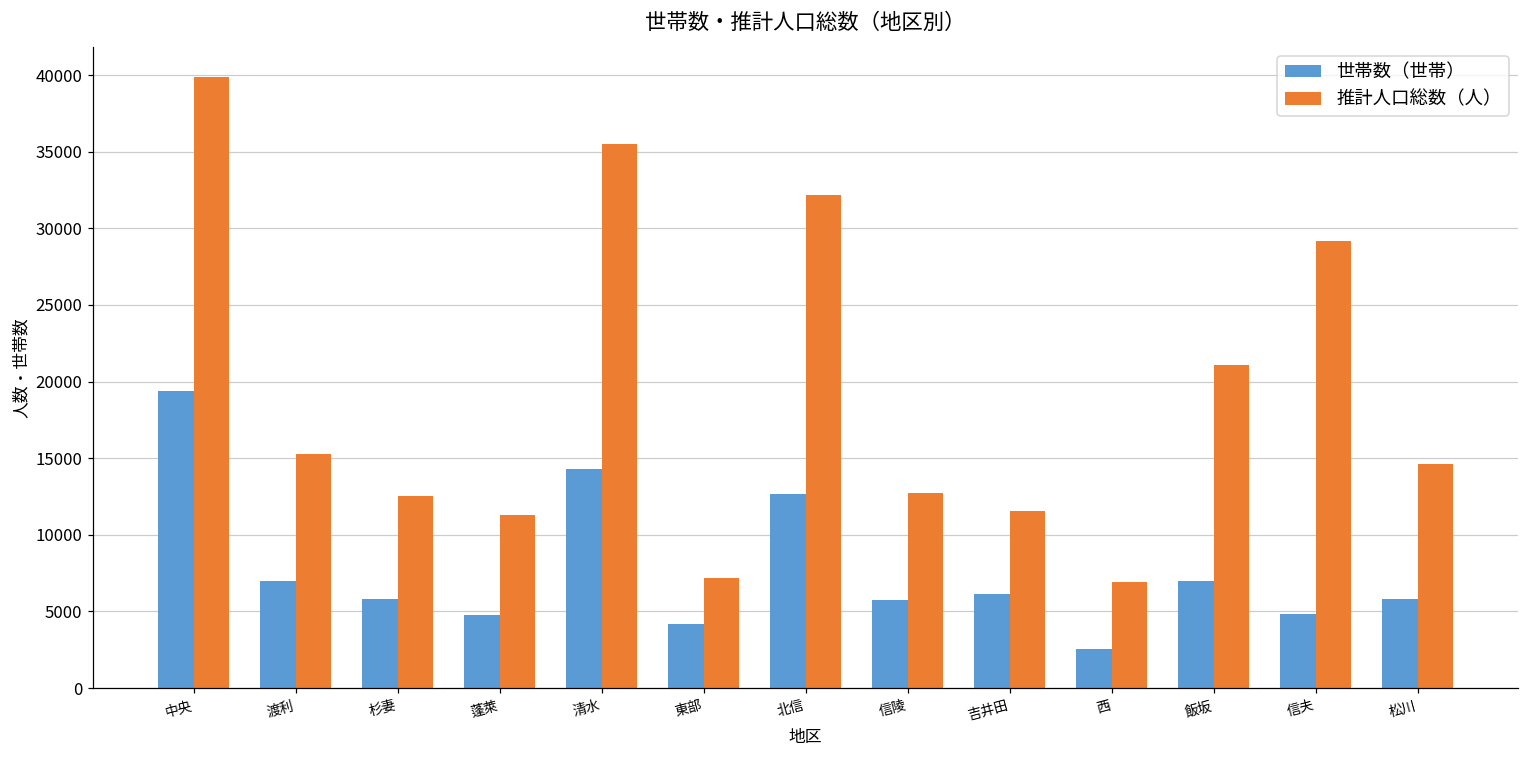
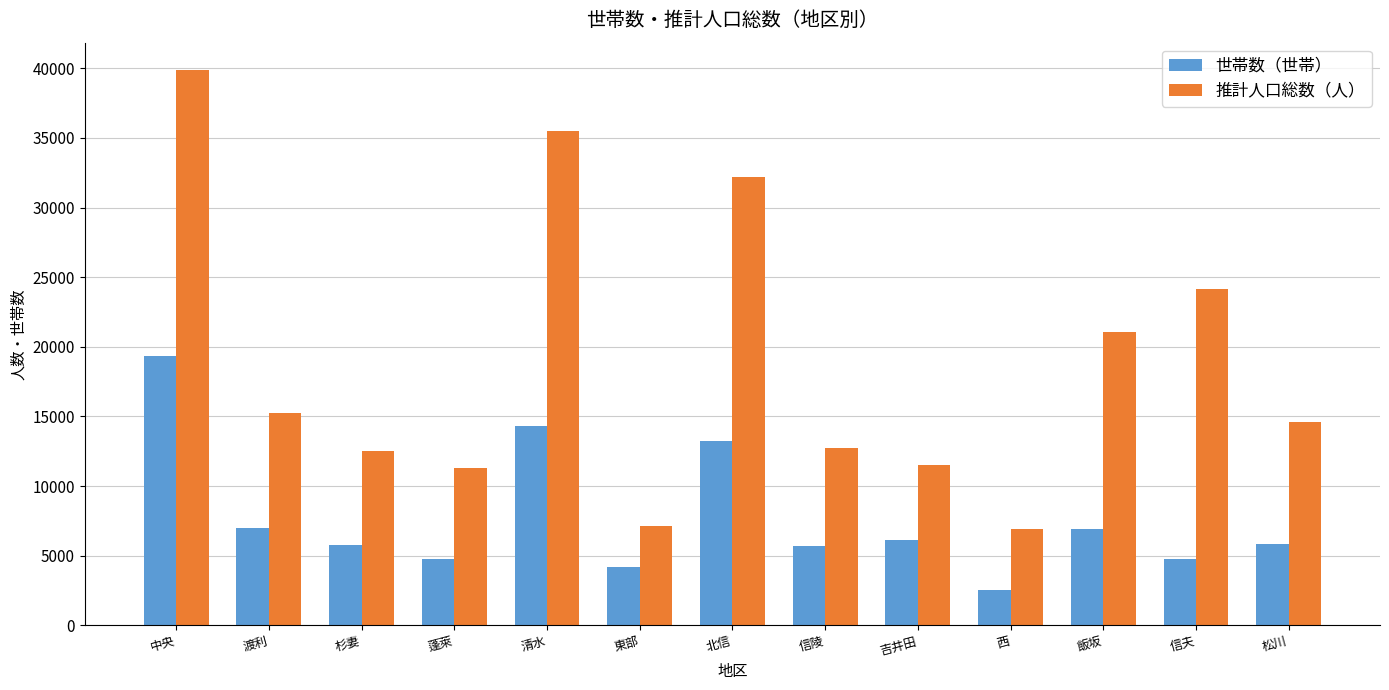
世帯数（世帯）, 北信: 12600 -> 13200
推計人口総数（人）, 信夫: 29100 -> 24200
